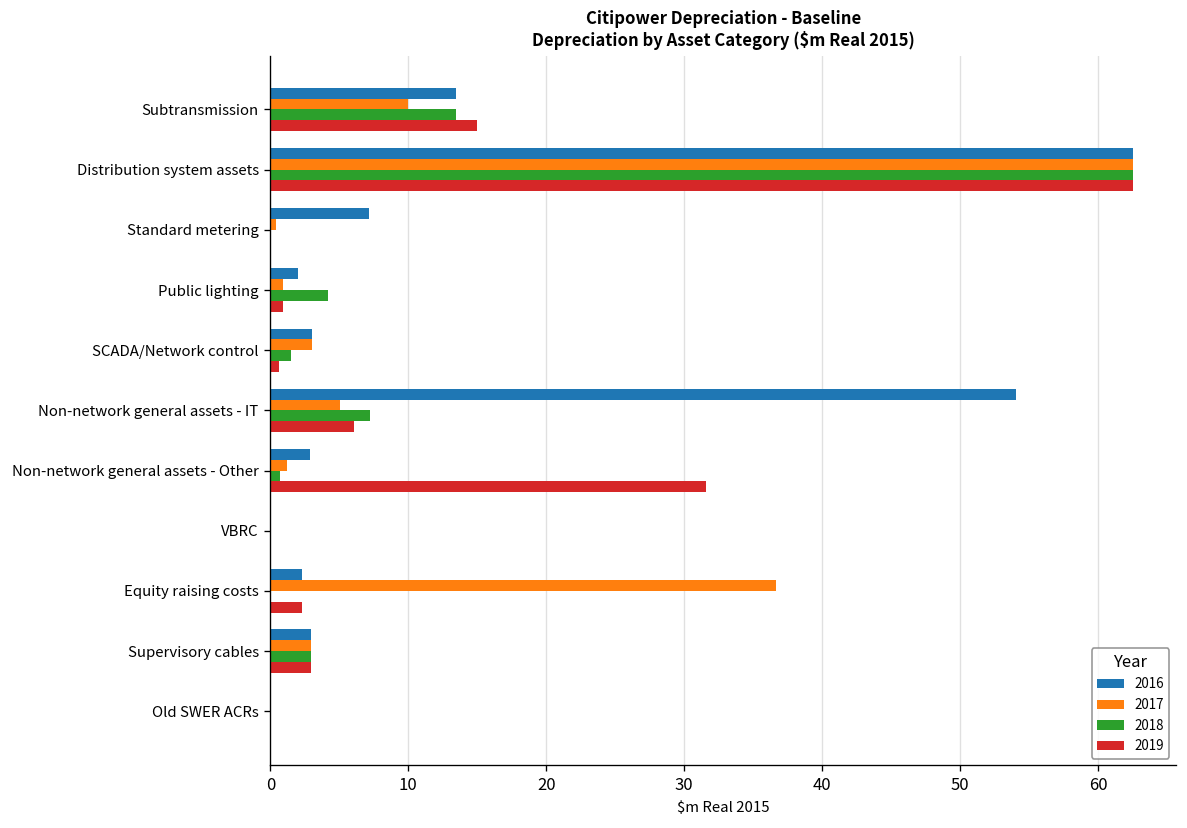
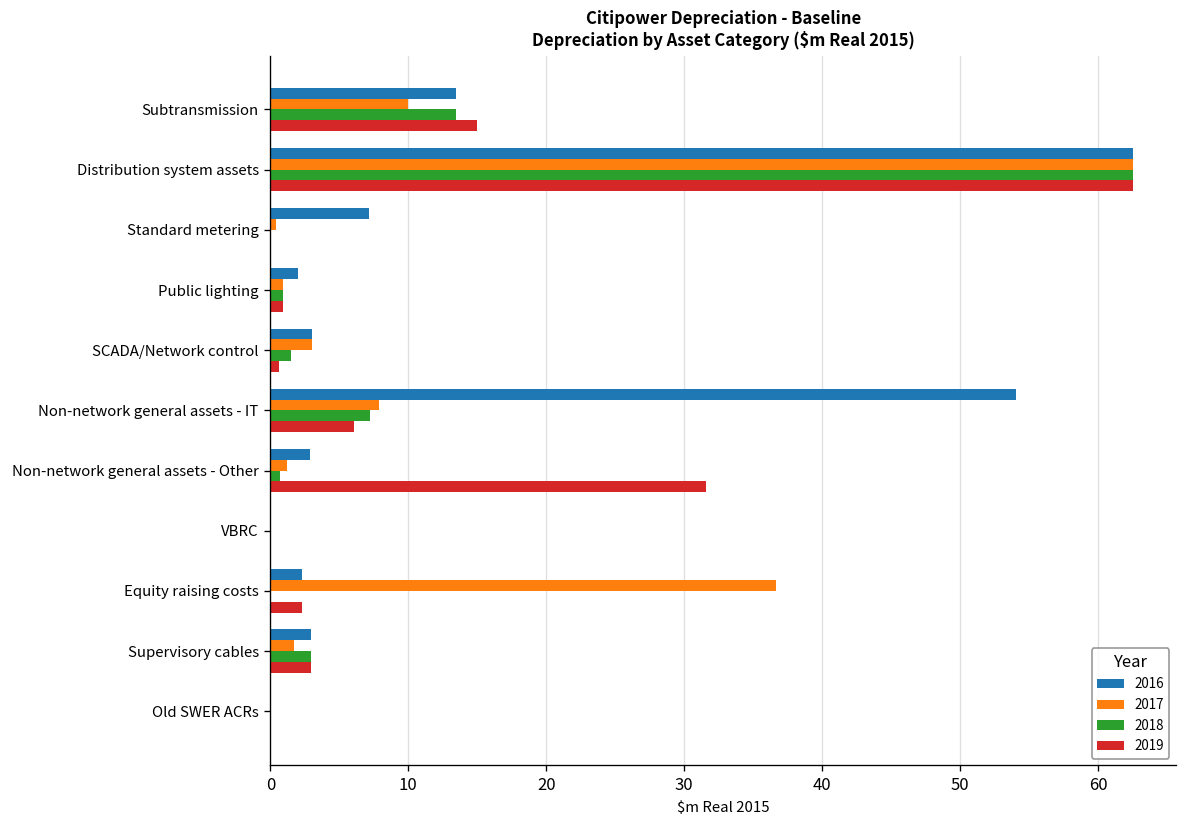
2018, Public lighting: 4.2 -> 0.9
2017, Non-network general assets - IT: 5.1 -> 7.9
2017, Supervisory cables: 2.9 -> 1.7
